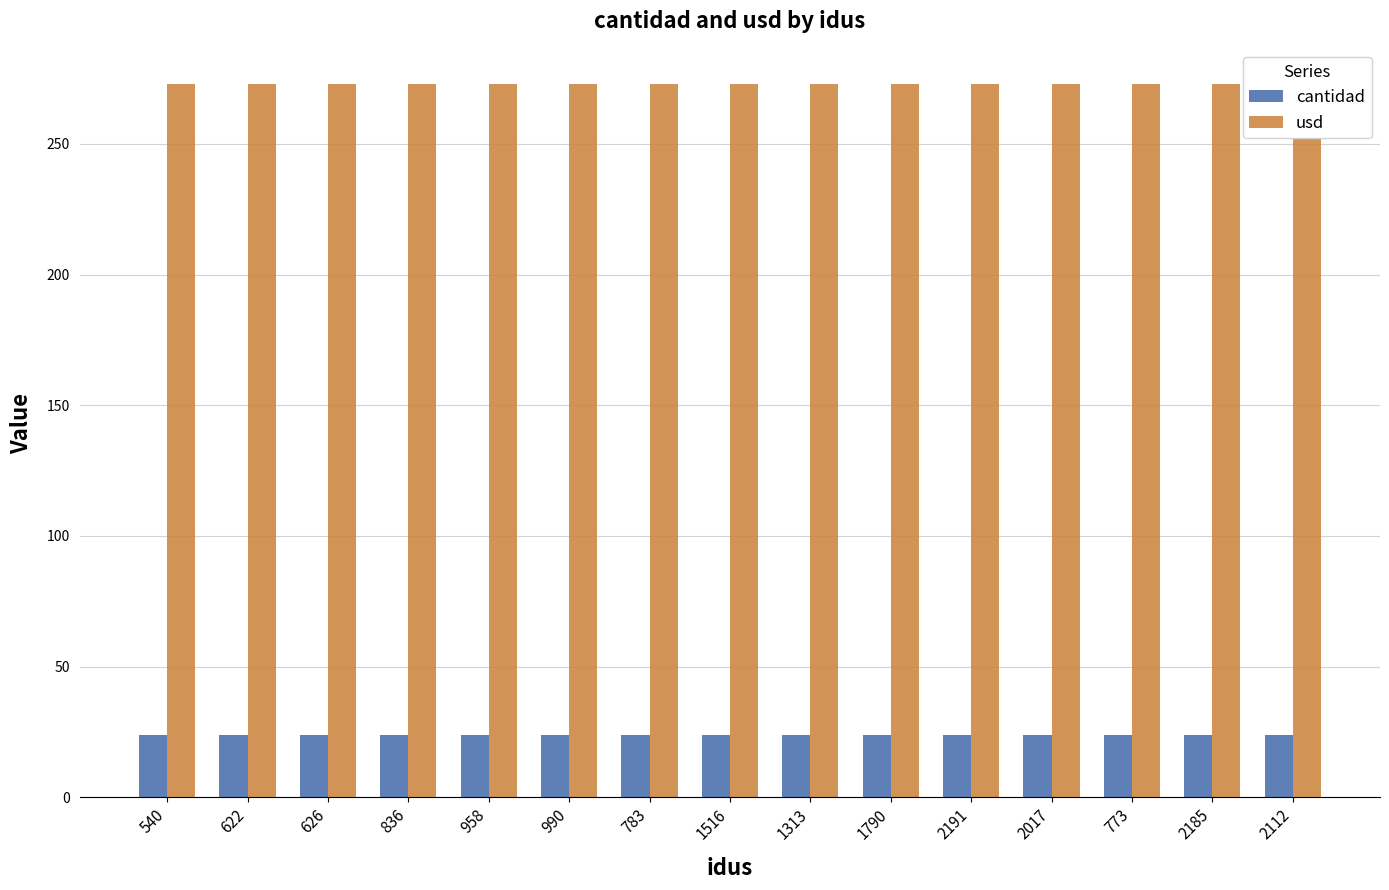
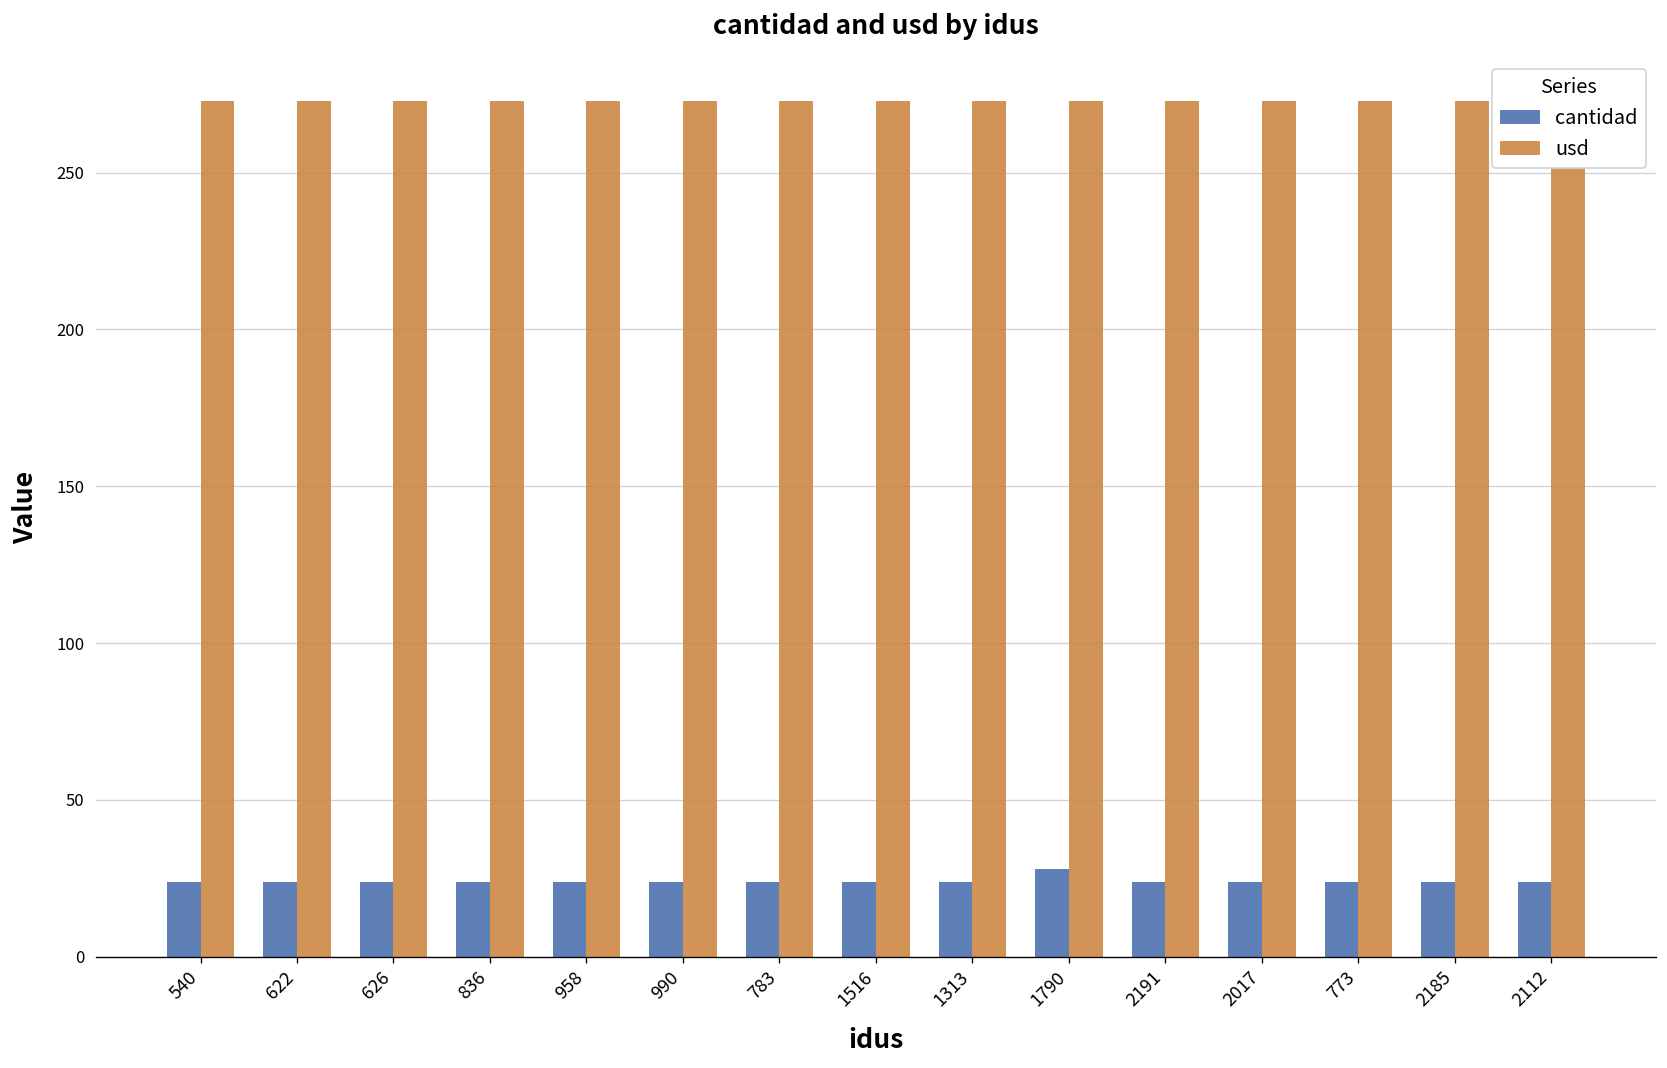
cantidad, 1790: 24 -> 28
